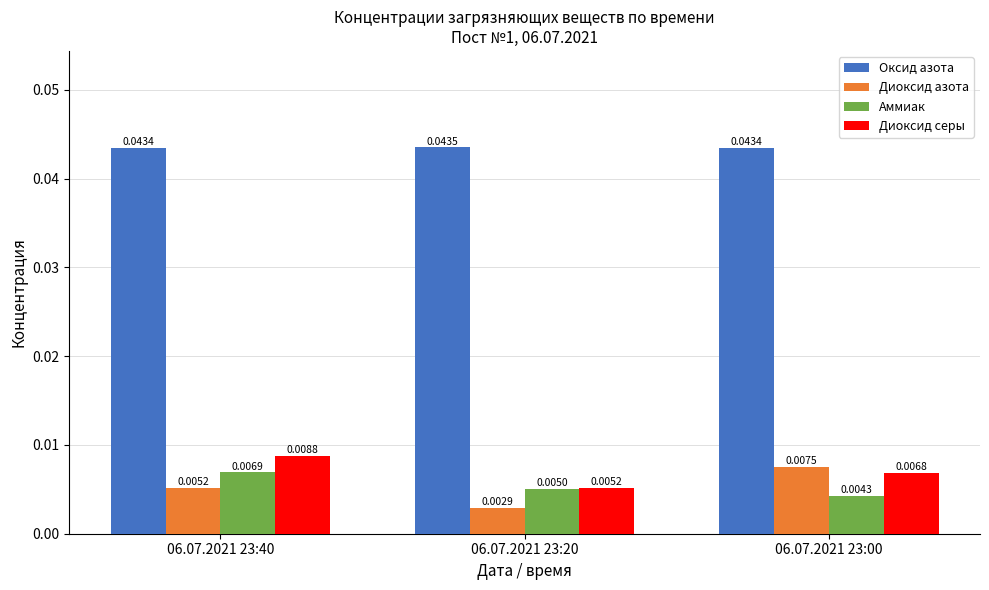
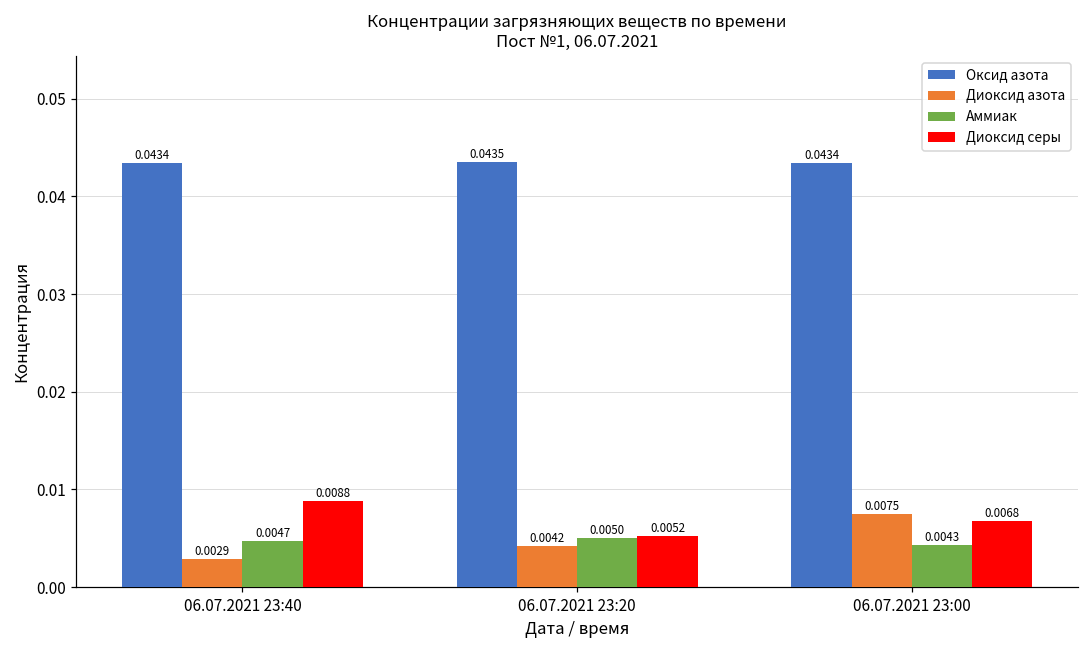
Диоксид азота, 06.07.2021 23:40: 0.0052 -> 0.0029
Аммиак, 06.07.2021 23:40: 0.0069 -> 0.0047
Диоксид азота, 06.07.2021 23:20: 0.0029 -> 0.0042
